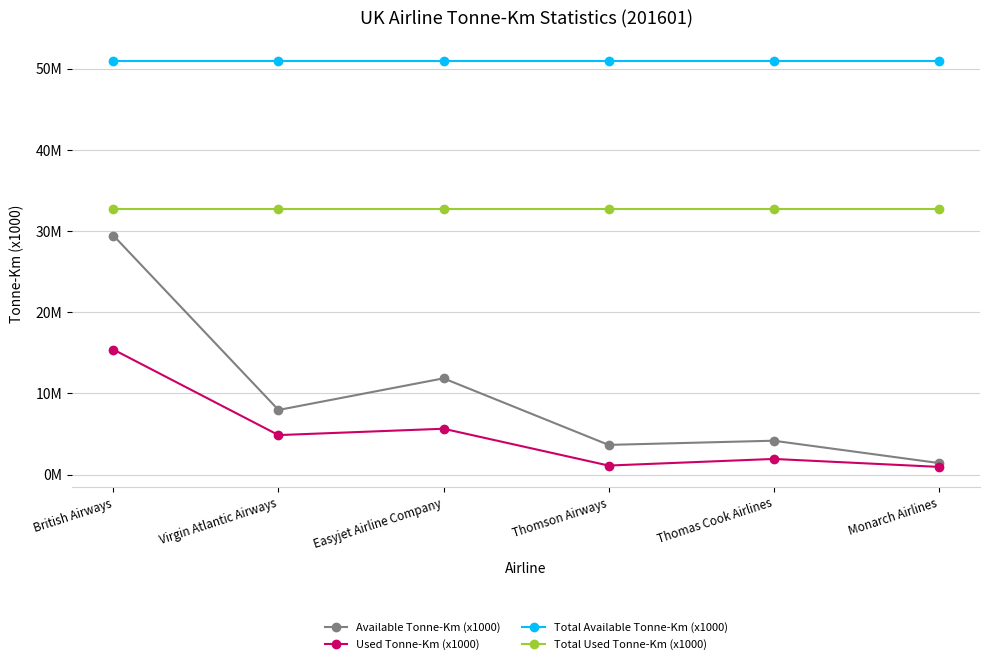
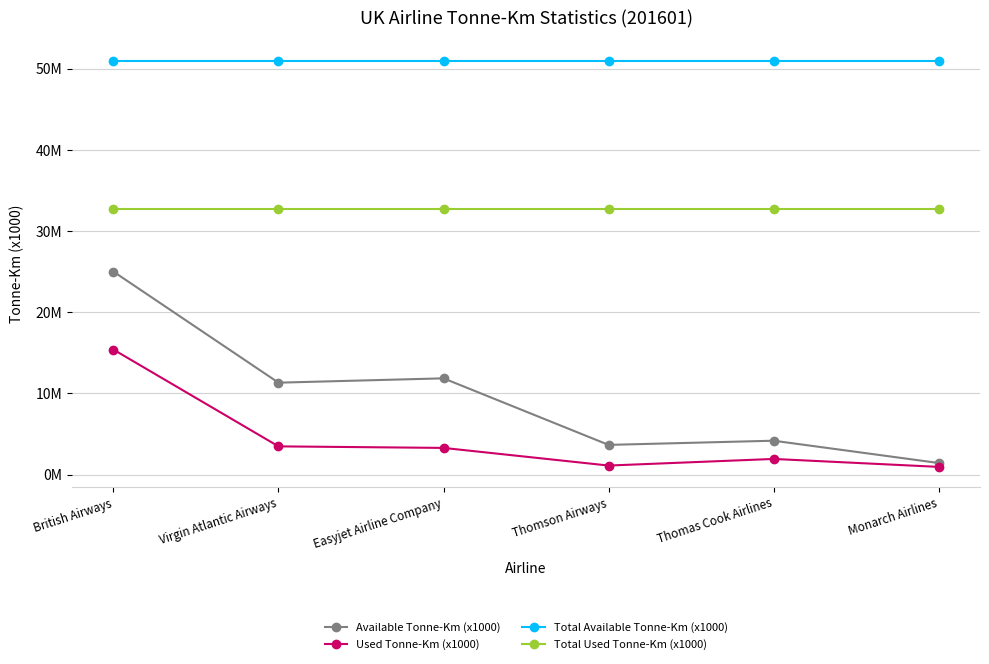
Available Tonne-Km (x1000), British Airways: 29000000 -> 25000000
Available Tonne-Km (x1000), Virgin Atlantic Airways: 8000000 -> 11000000
Used Tonne-Km (x1000), Virgin Atlantic Airways: 5000000 -> 3000000
Used Tonne-Km (x1000), Easyjet Airline Company: 6000000 -> 3000000
